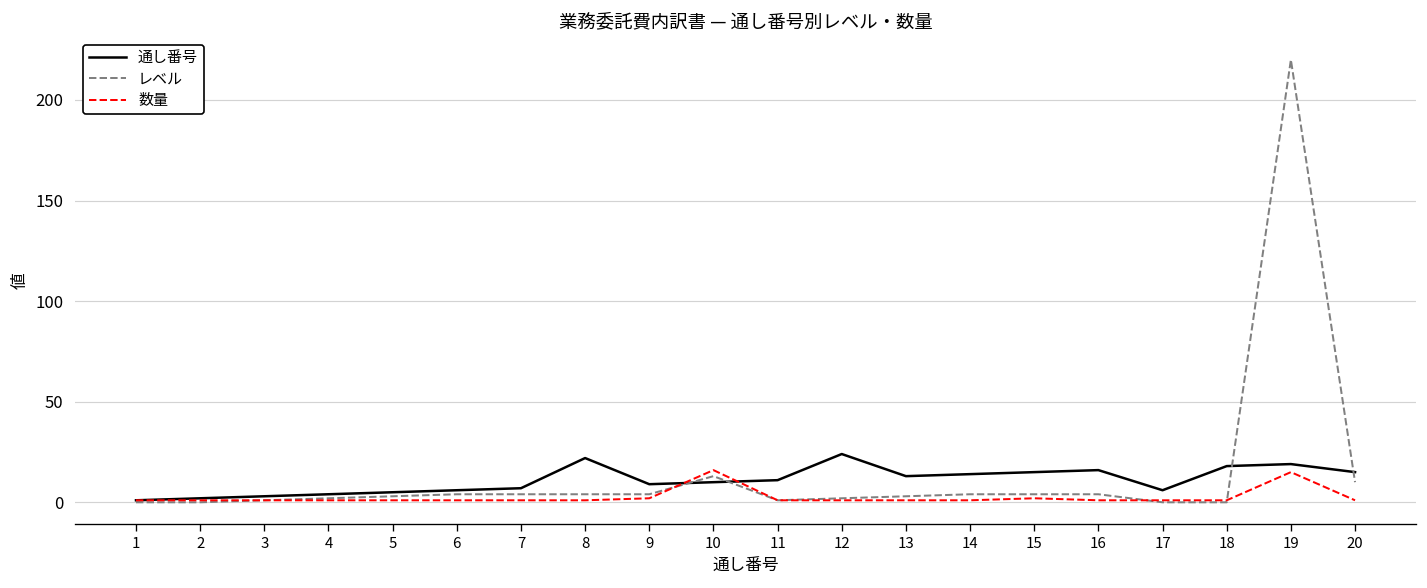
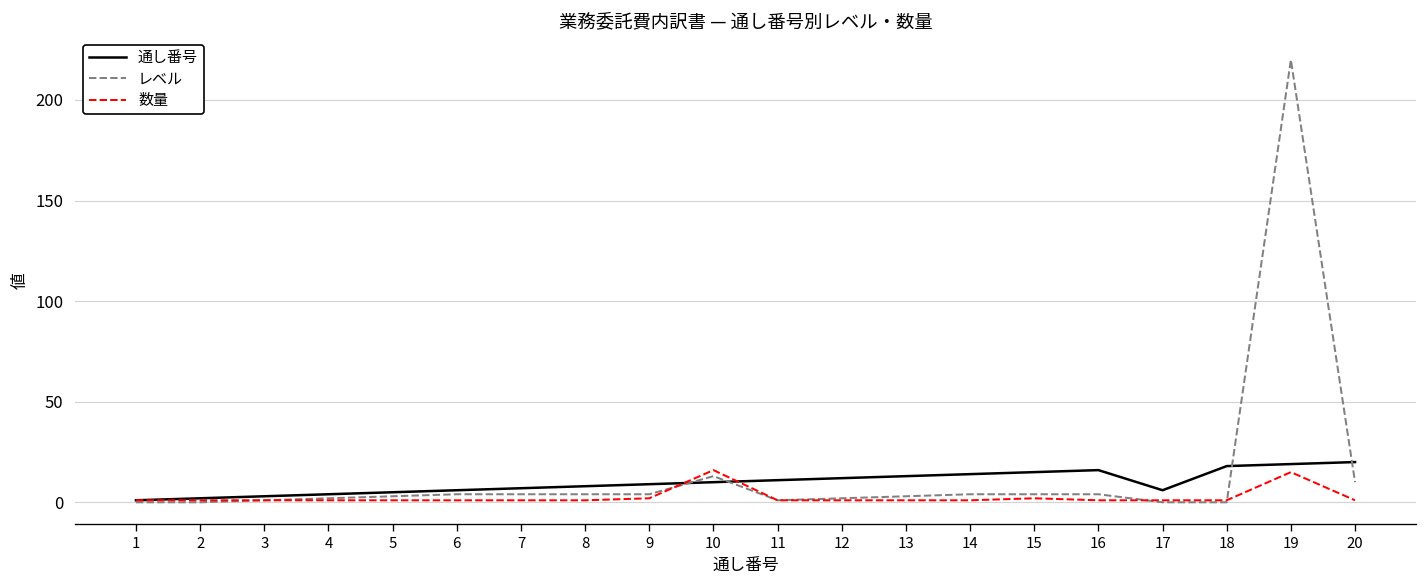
通し番号, 8: 22 -> 8
通し番号, 12: 24 -> 12
通し番号, 20: 15 -> 20
